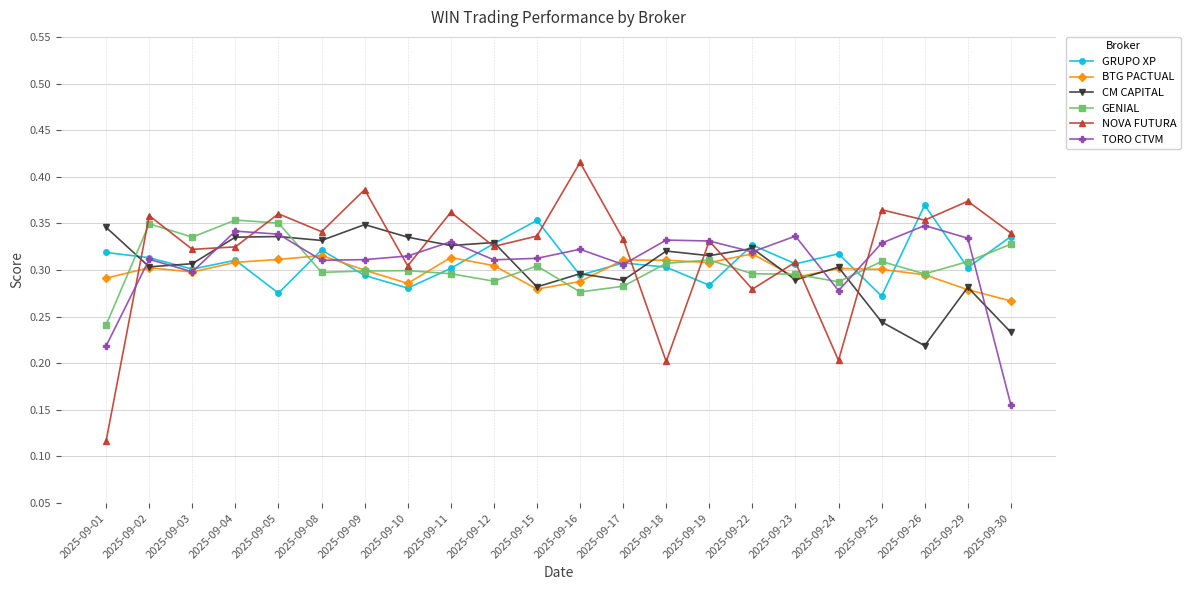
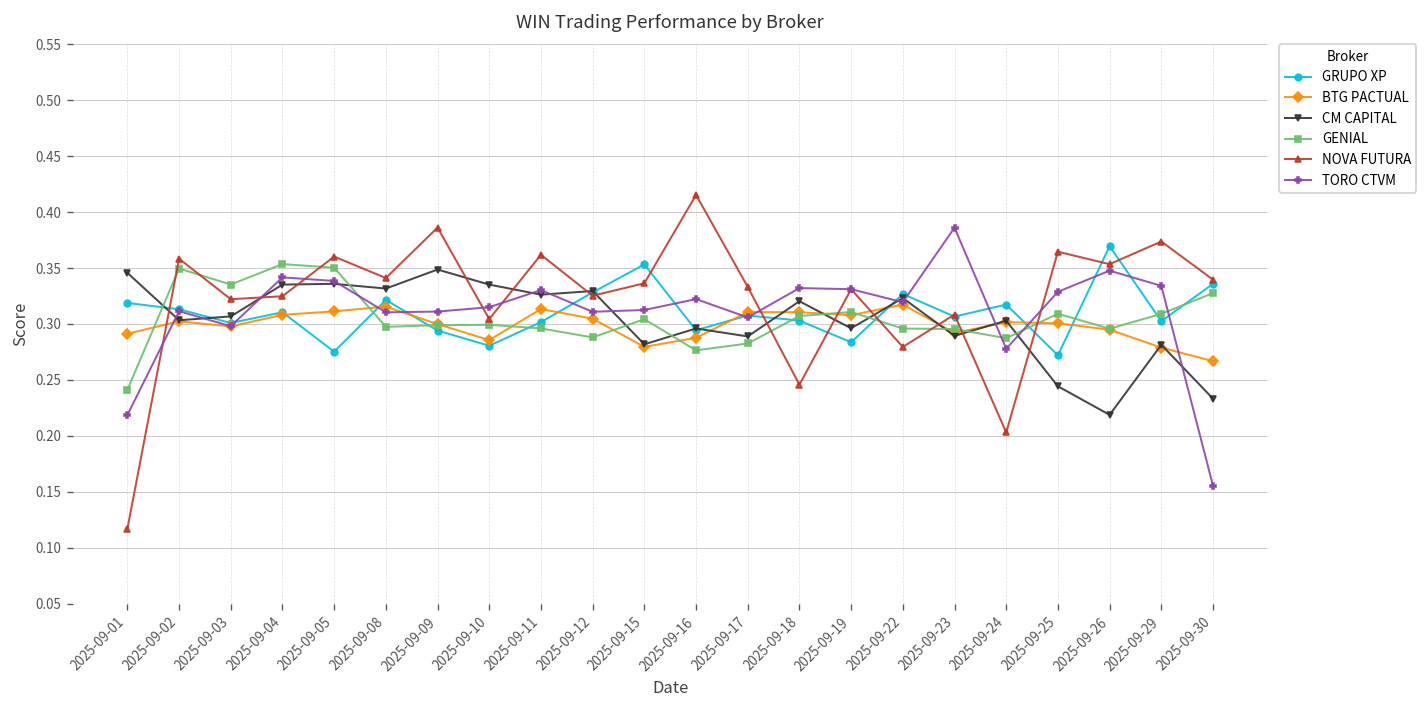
NOVA FUTURA, 2025-09-18: 0.20 -> 0.25
CM CAPITAL, 2025-09-19: 0.32 -> 0.30
TORO CTVM, 2025-09-23: 0.34 -> 0.39
